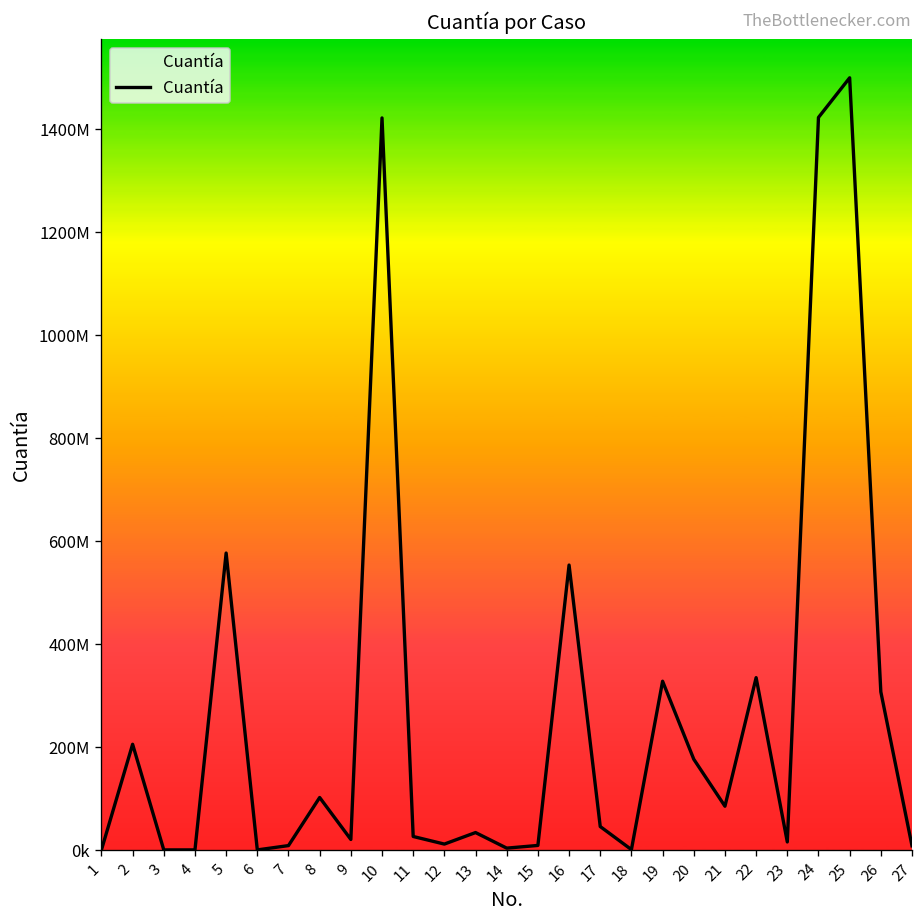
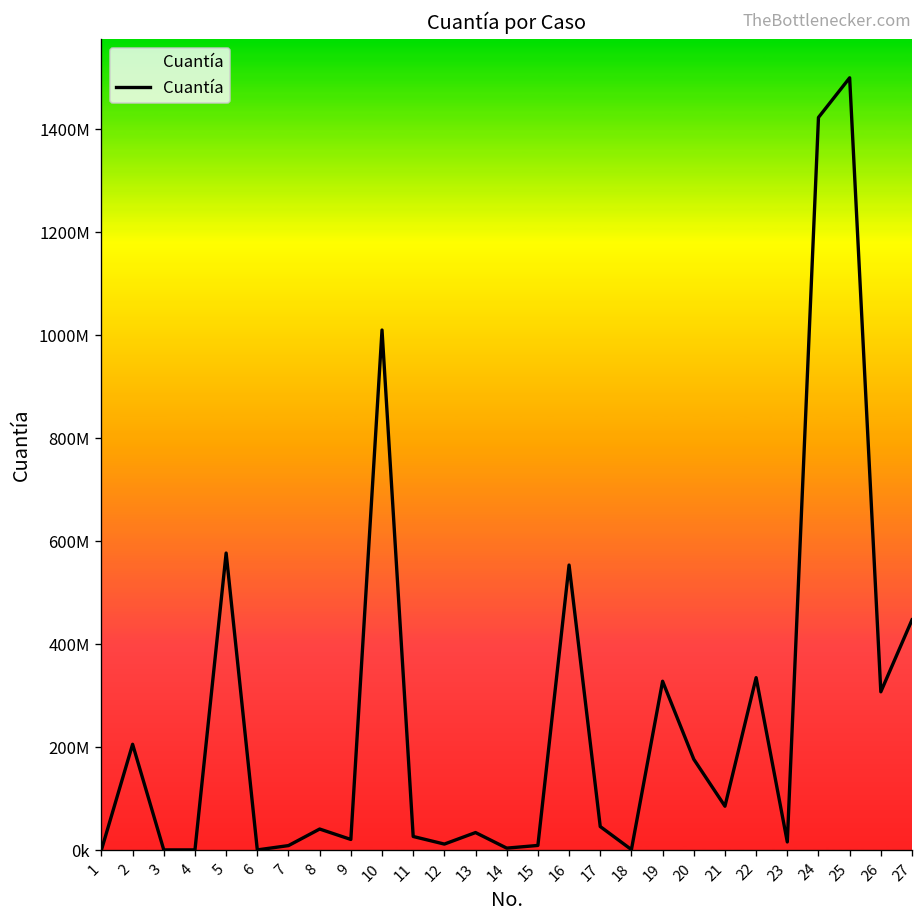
8: 100000000 -> 40000000
10: 1420000000 -> 1010000000
27: 10000000 -> 450000000
